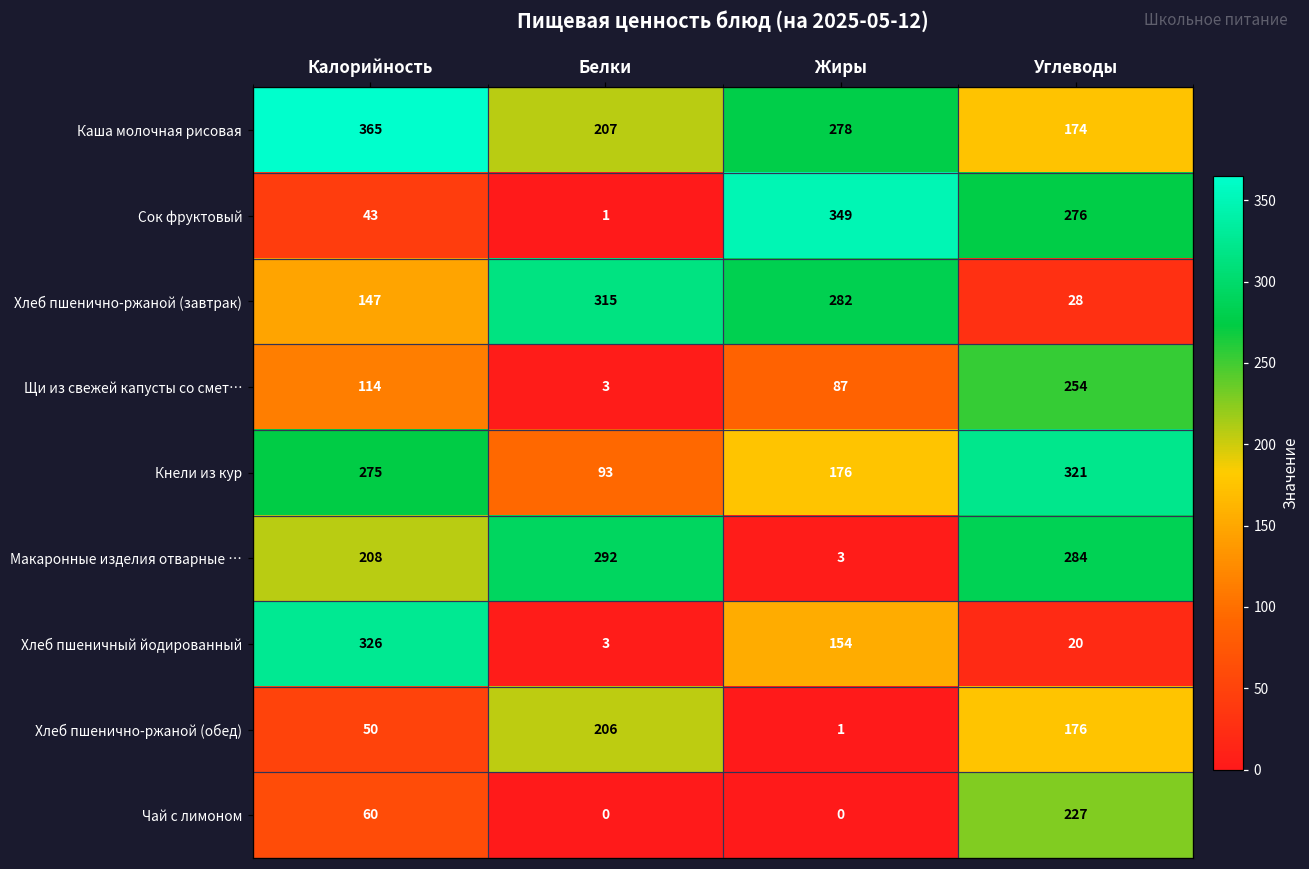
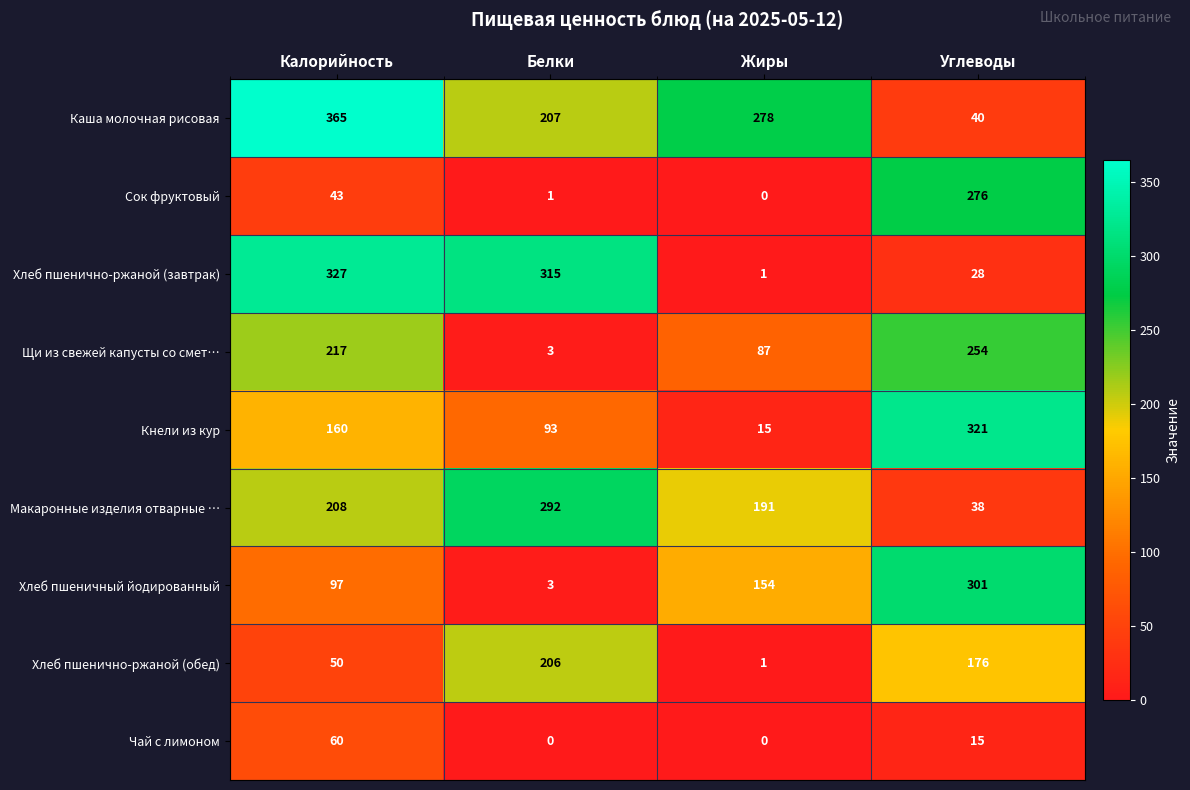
Каша молочная рисовая, Углеводы: 174 -> 40
Сок фруктовый, Жиры: 349 -> 0
Хлеб пшенично-ржаной (завтрак), Калорийность: 147 -> 327
Хлеб пшенично-ржаной (завтрак), Жиры: 282 -> 1
Щи из свежей капусты со смет…, Калорийность: 114 -> 217
Кнели из кур, Калорийность: 275 -> 160
Кнели из кур, Жиры: 176 -> 15
Макаронные изделия отварные …, Жиры: 3 -> 191
Макаронные изделия отварные …, Углеводы: 284 -> 38
Хлеб пшеничный йодированный, Калорийность: 326 -> 97
Хлеб пшеничный йодированный, Углеводы: 20 -> 301
Чай с лимоном, Углеводы: 227 -> 15
